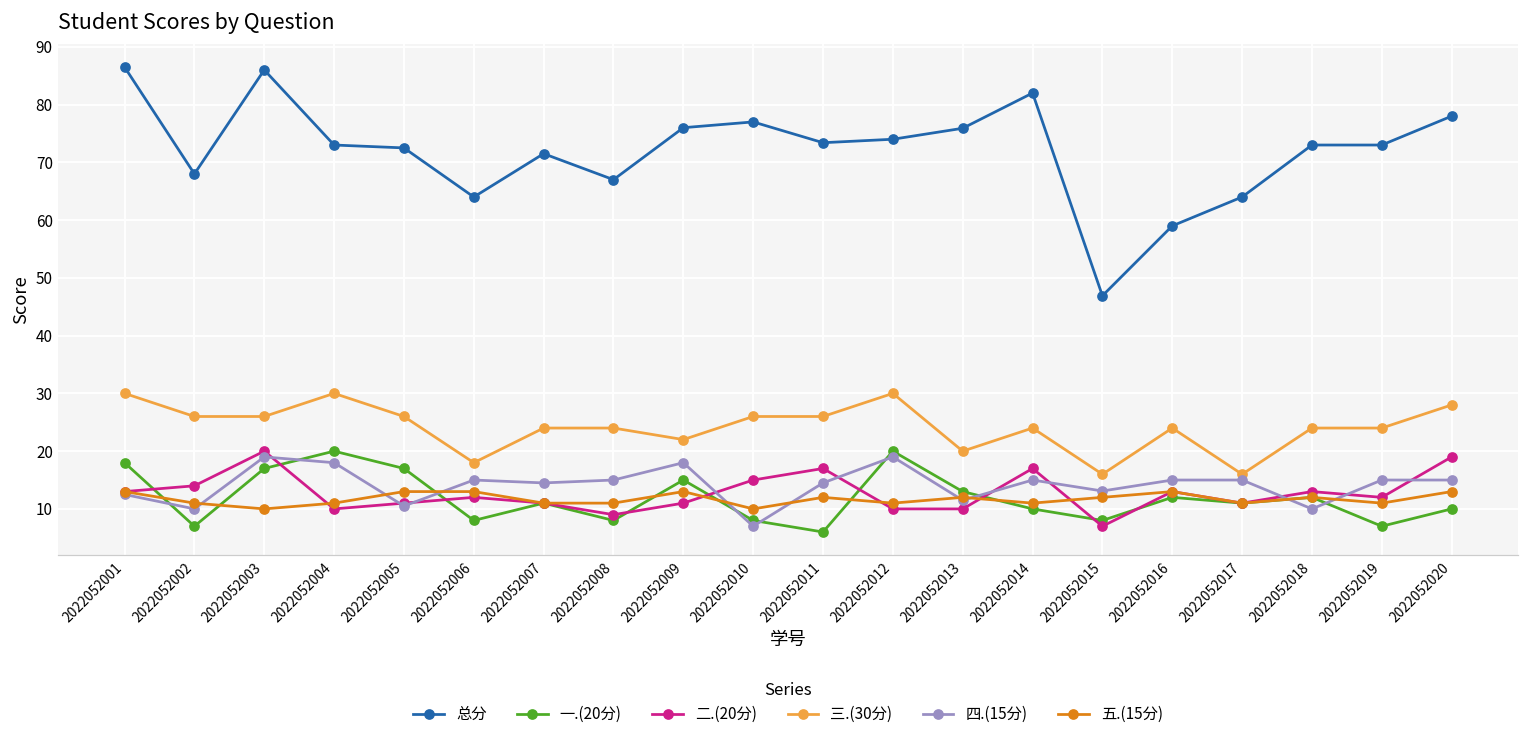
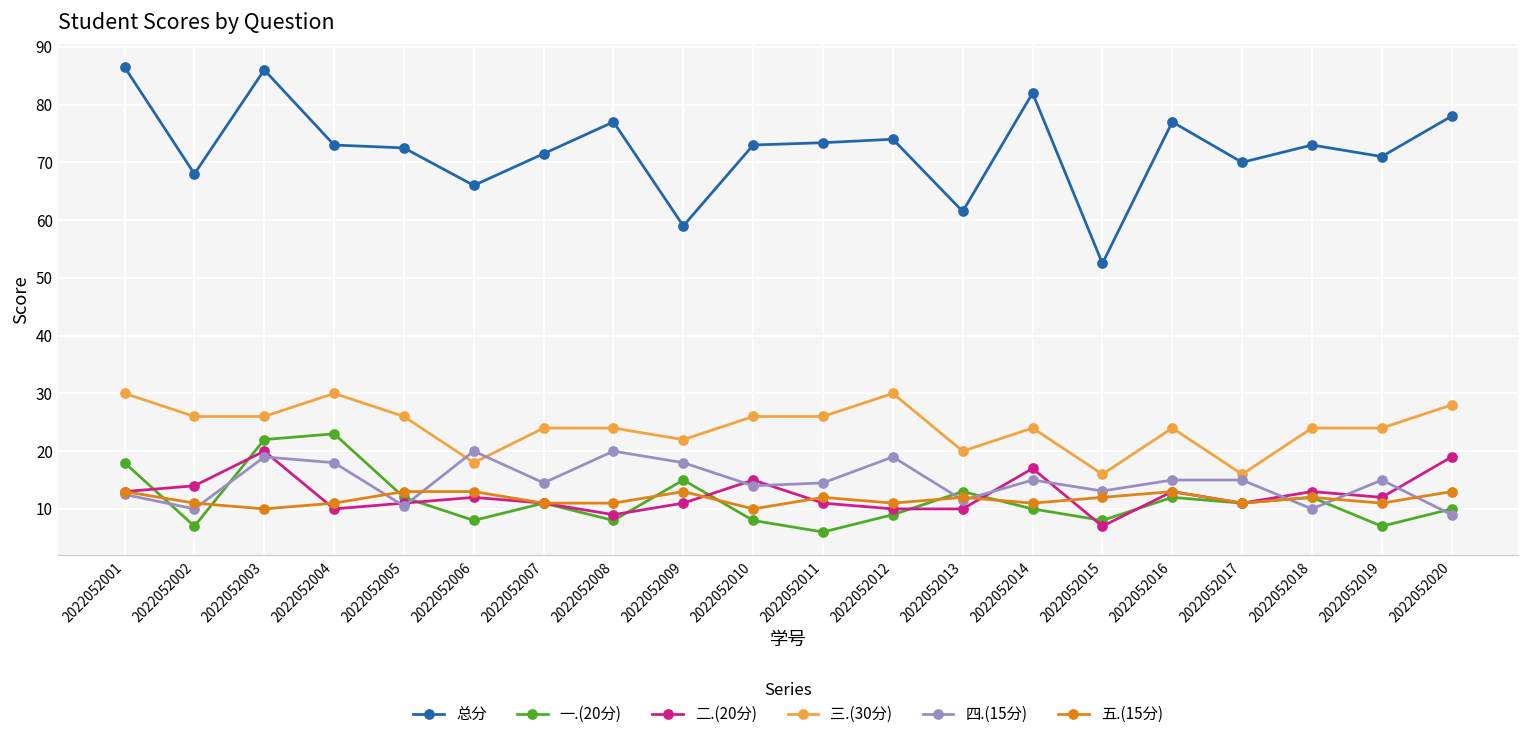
一.(20分), 2022052003: 17 -> 22
一.(20分), 2022052004: 20 -> 23
一.(20分), 2022052005: 17 -> 12
总分, 2022052006: 64 -> 66
四.(15分), 2022052006: 15 -> 20
总分, 2022052008: 67 -> 77
四.(15分), 2022052008: 15 -> 20
总分, 2022052009: 76 -> 59
总分, 2022052010: 77 -> 73
四.(15分), 2022052010: 7 -> 14
二.(20分), 2022052011: 17 -> 11
一.(20分), 2022052012: 20 -> 9
总分, 2022052013: 76 -> 62
总分, 2022052015: 47 -> 53
总分, 2022052016: 59 -> 77
总分, 2022052017: 64 -> 70
总分, 2022052019: 73 -> 71
四.(15分), 2022052020: 15 -> 9
